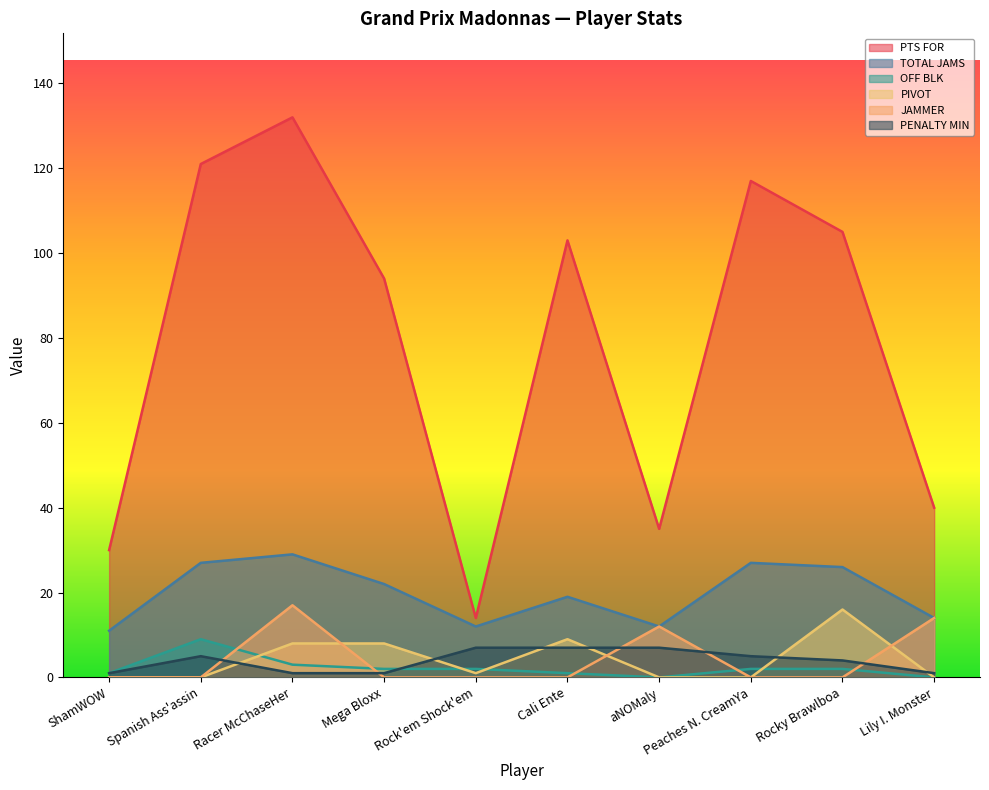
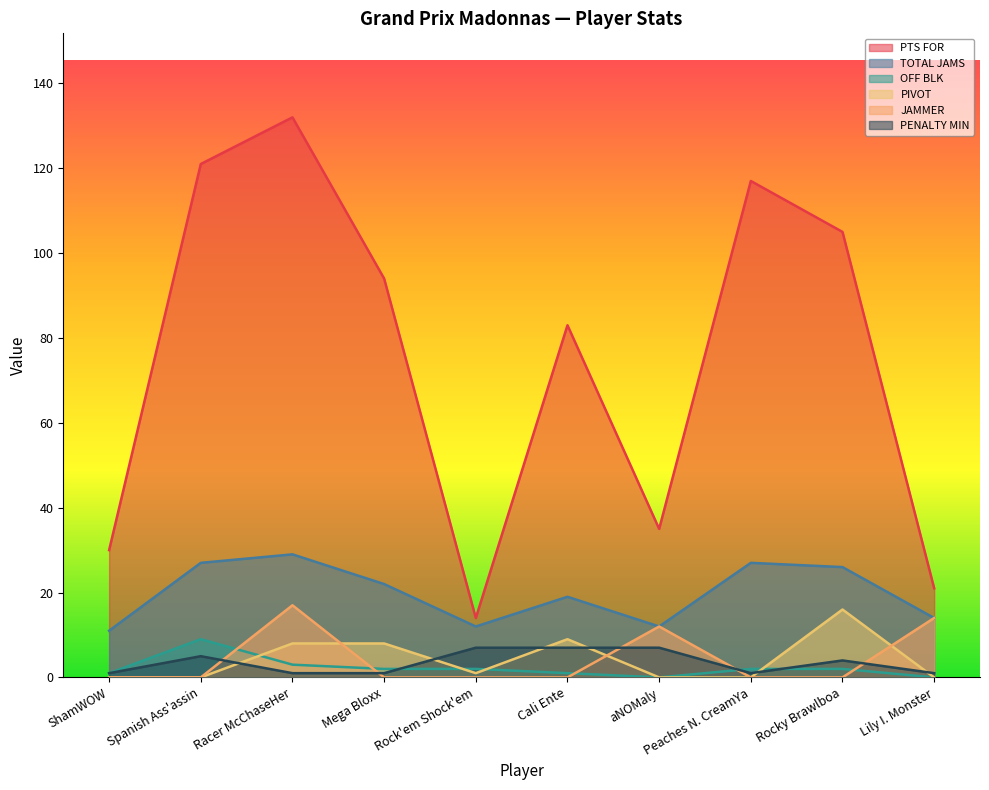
PTS FOR, Cali Ente: 103 -> 83
PENALTY MIN, Peaches N. CreamYa: 5 -> 1
PTS FOR, Lily I. Monster: 40 -> 21
